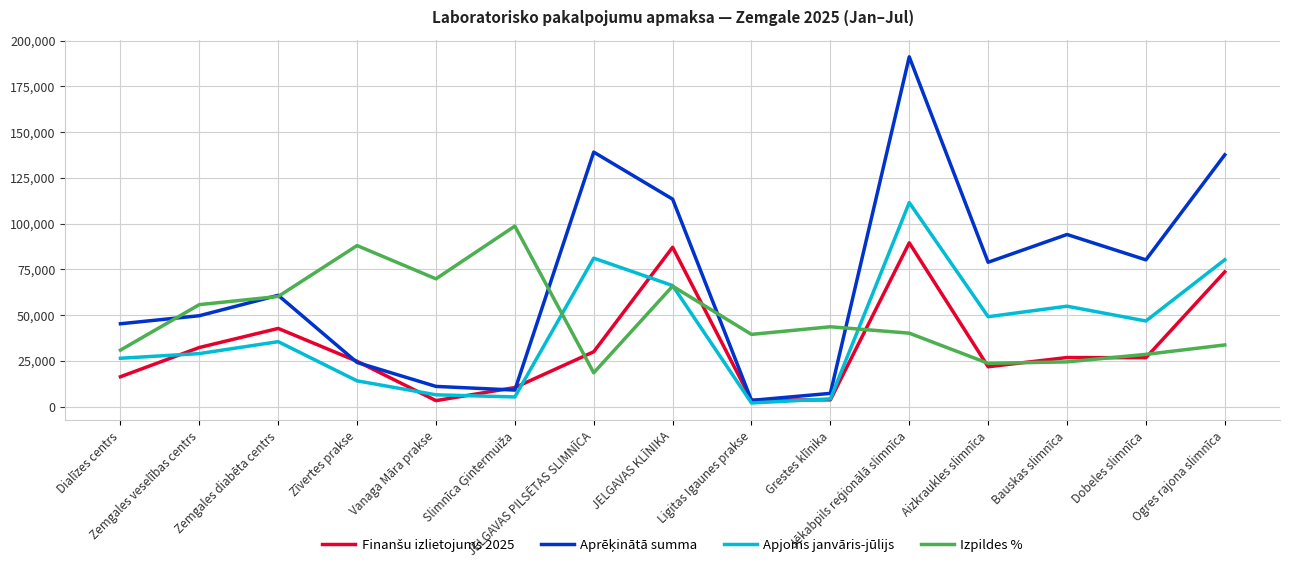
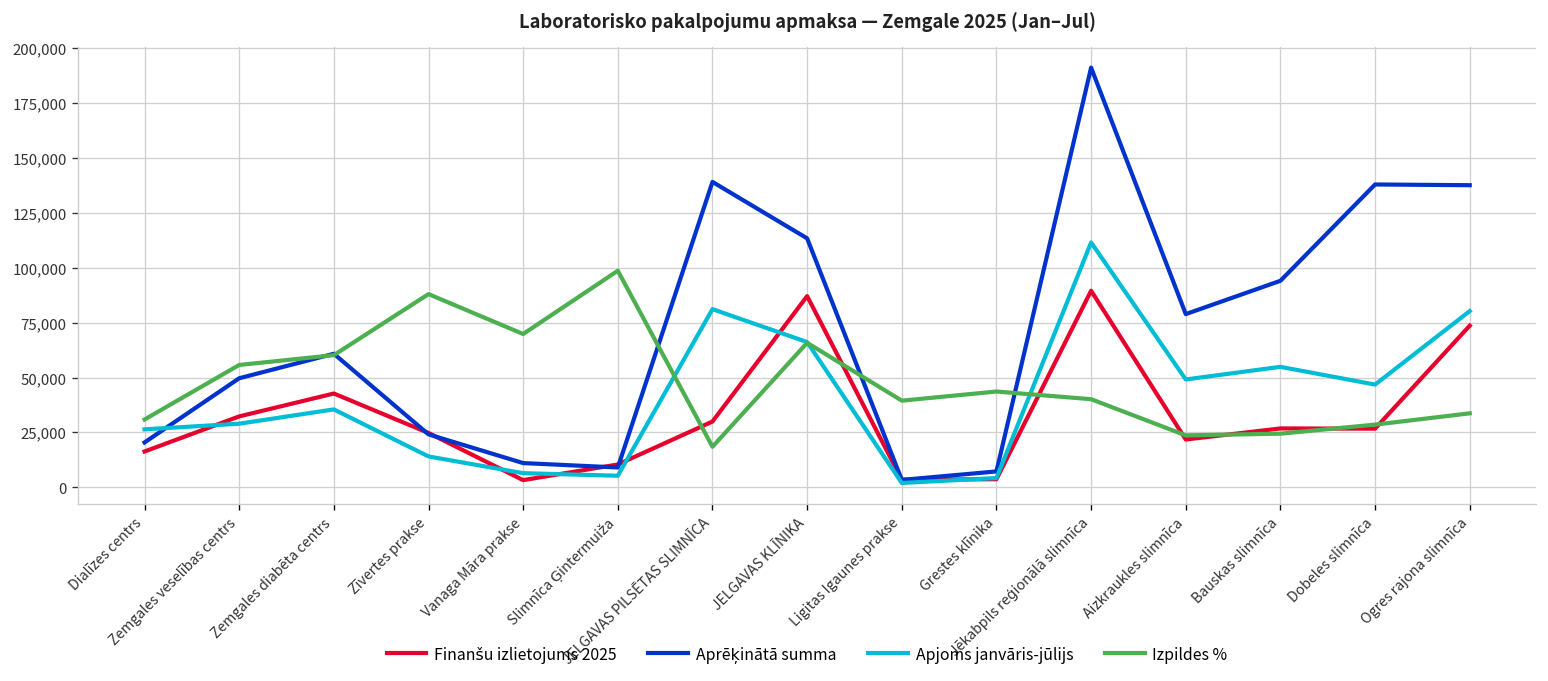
Aprēķinātā summa, Dialīzes centrs: 45,000 -> 20,000
Aprēķinātā summa, Dobeles slimnīca: 80,000 -> 138,000
